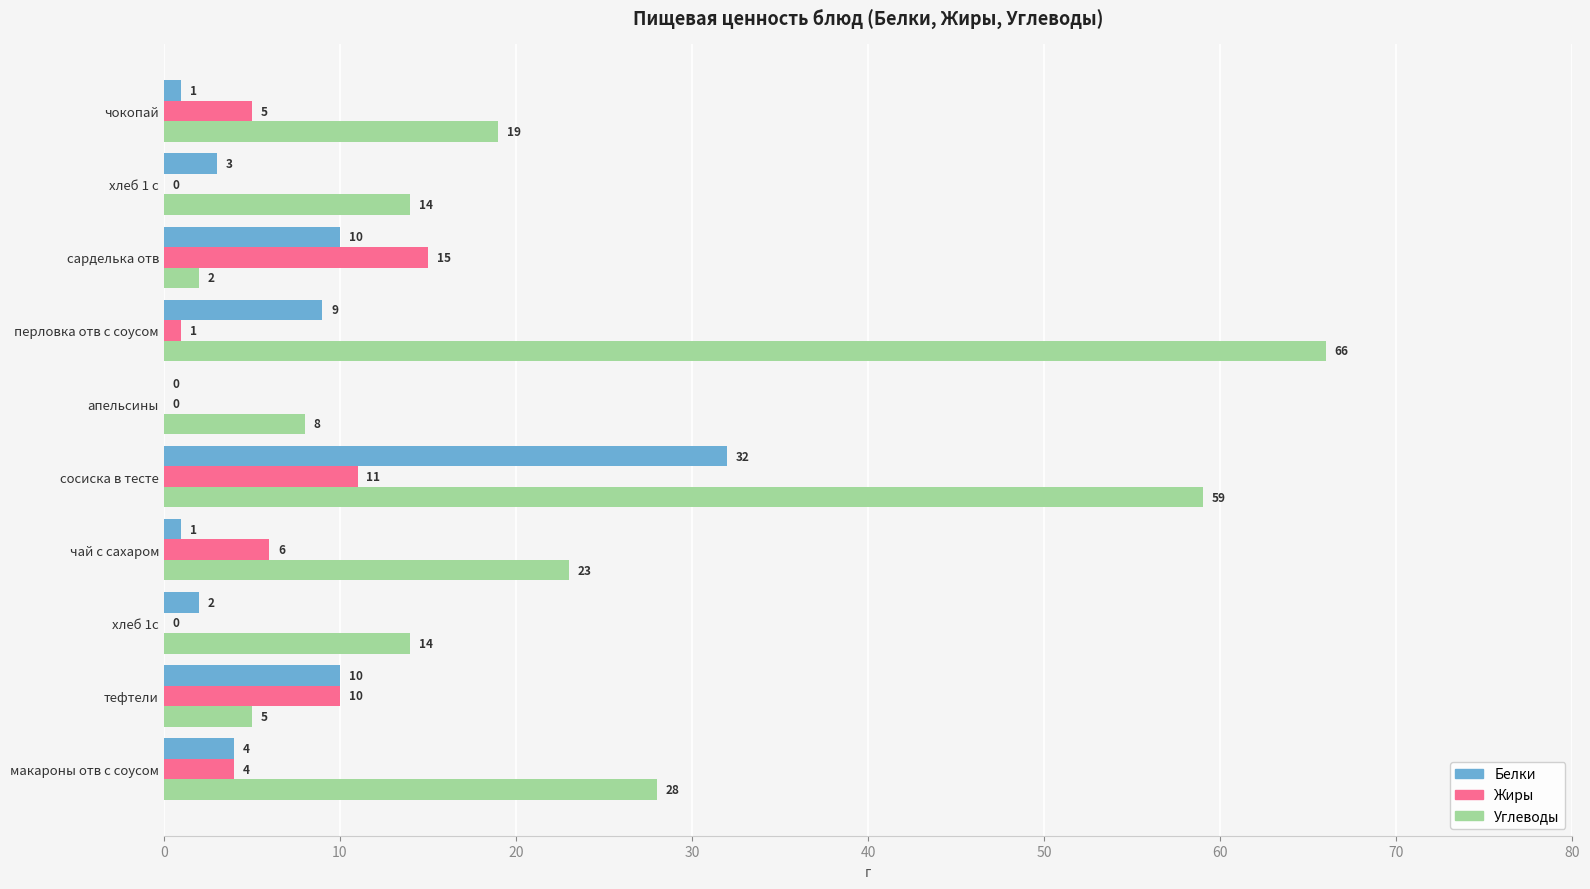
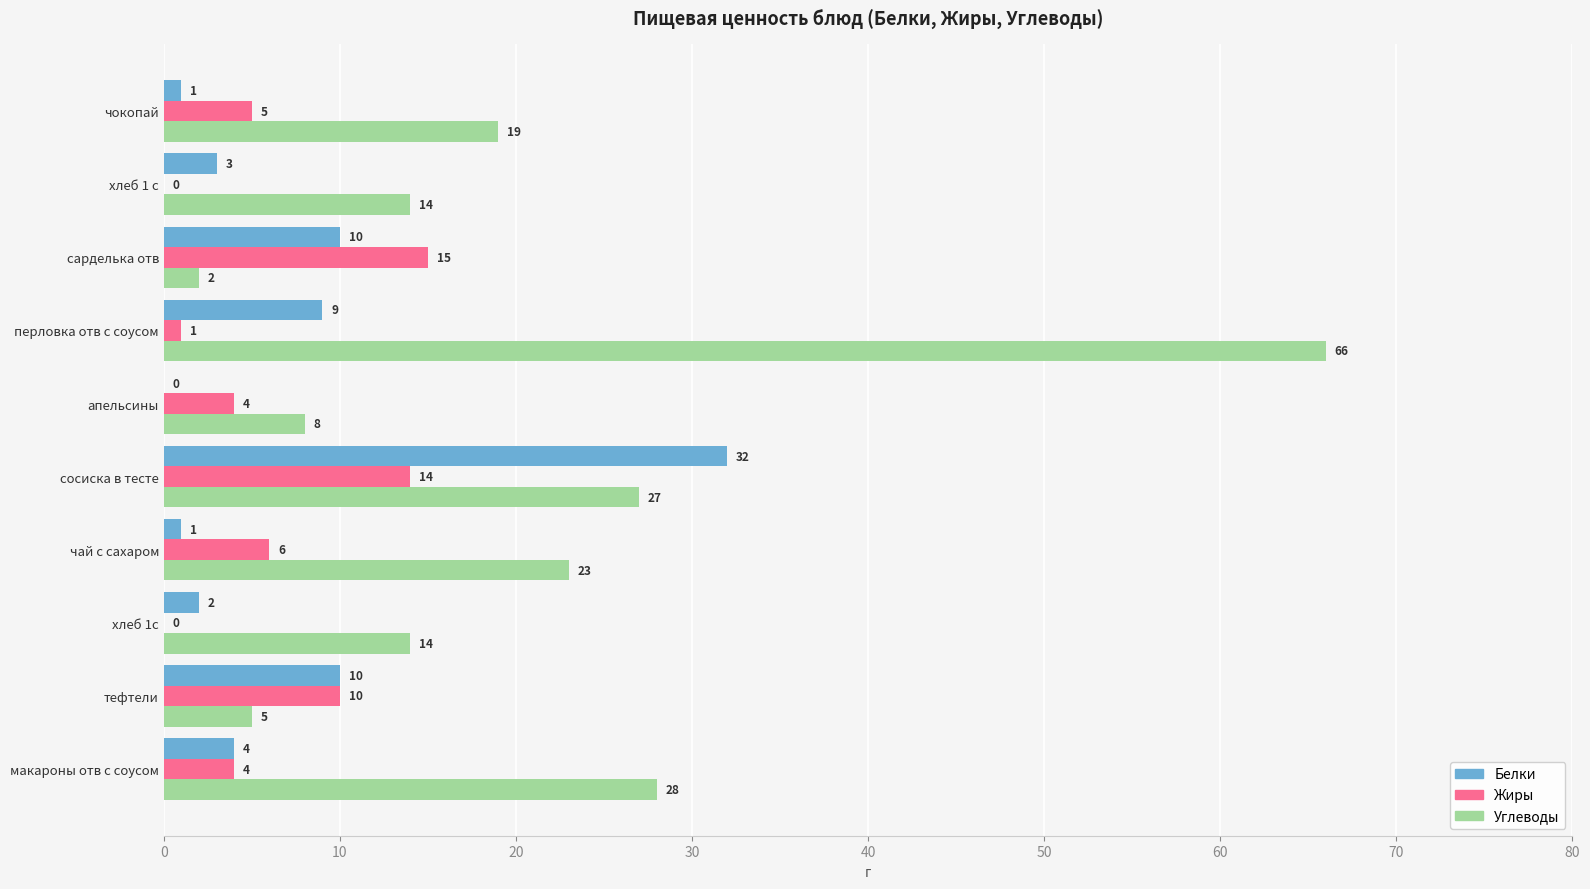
Жиры, апельсины: 0 -> 4
Жиры, сосиска в тесте: 11 -> 14
Углеводы, сосиска в тесте: 59 -> 27
